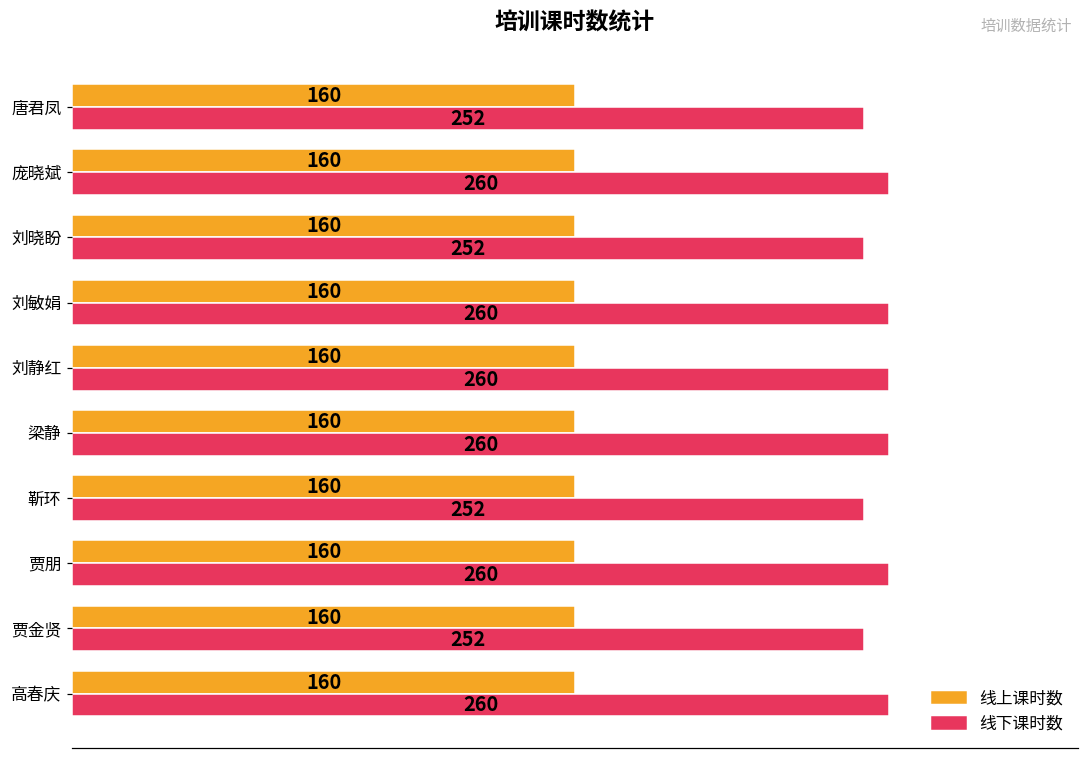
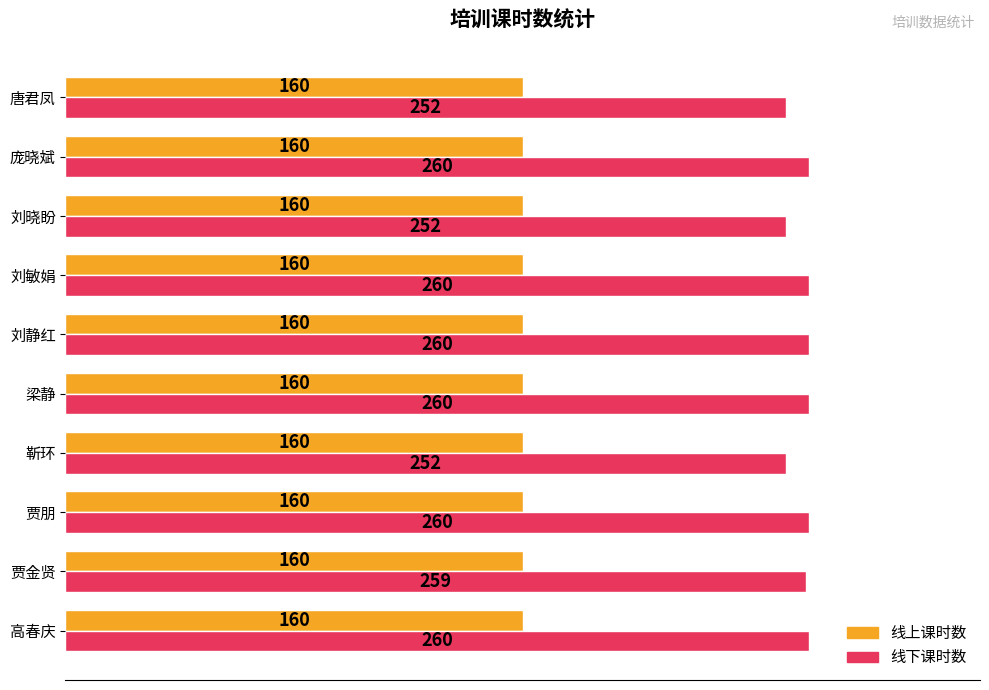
线下课时数, 贾金贤: 252 -> 259
